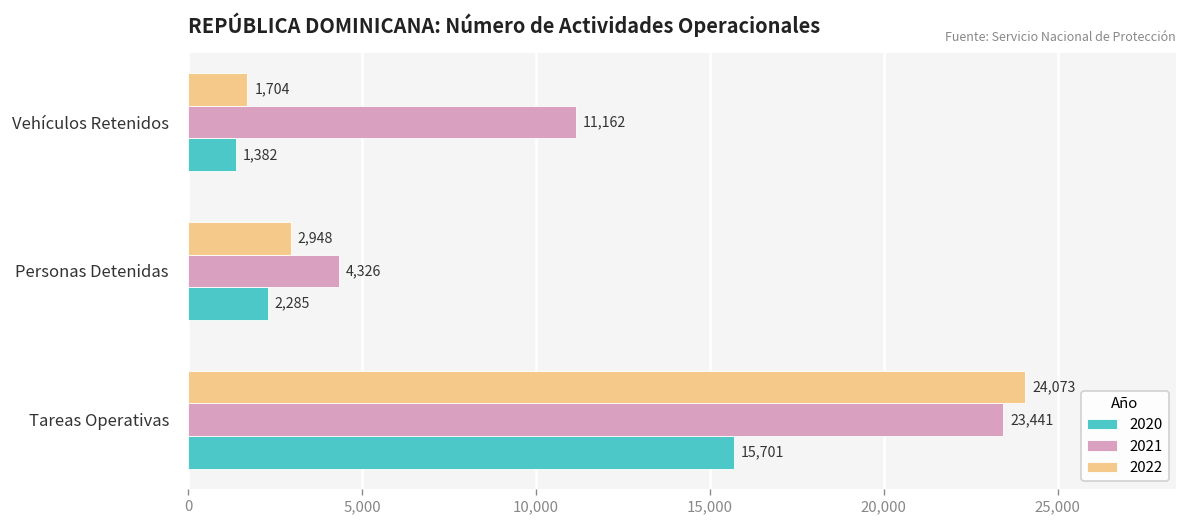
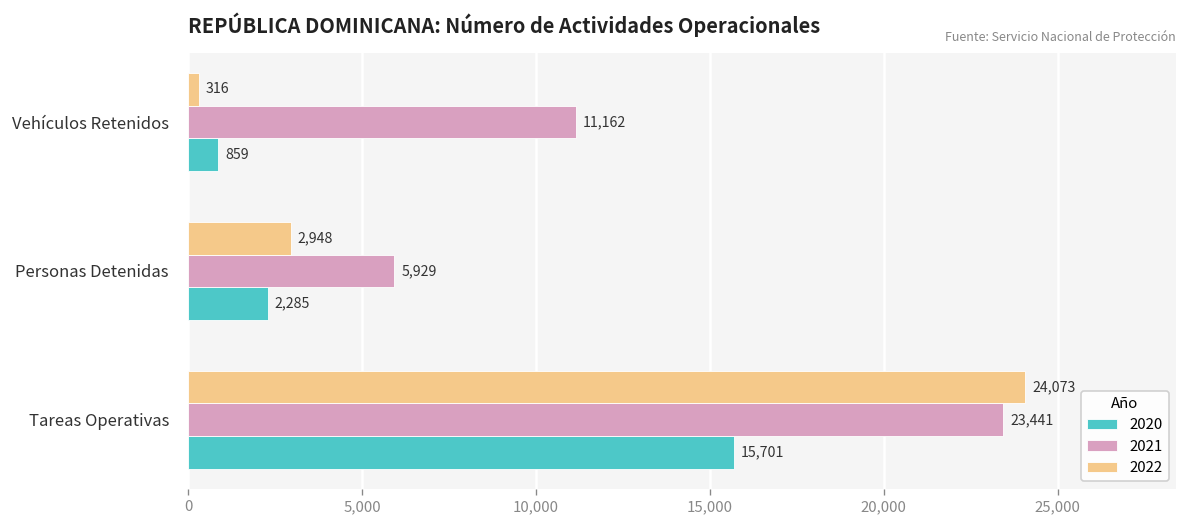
2022, Vehículos Retenidos: 1,704 -> 316
2020, Vehículos Retenidos: 1,382 -> 859
2021, Personas Detenidas: 4,326 -> 5,929
